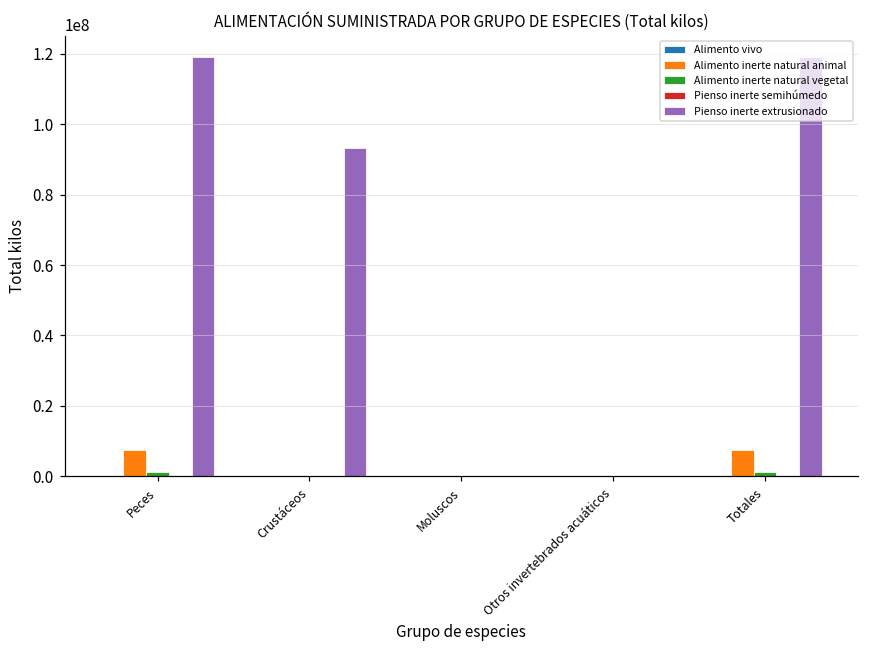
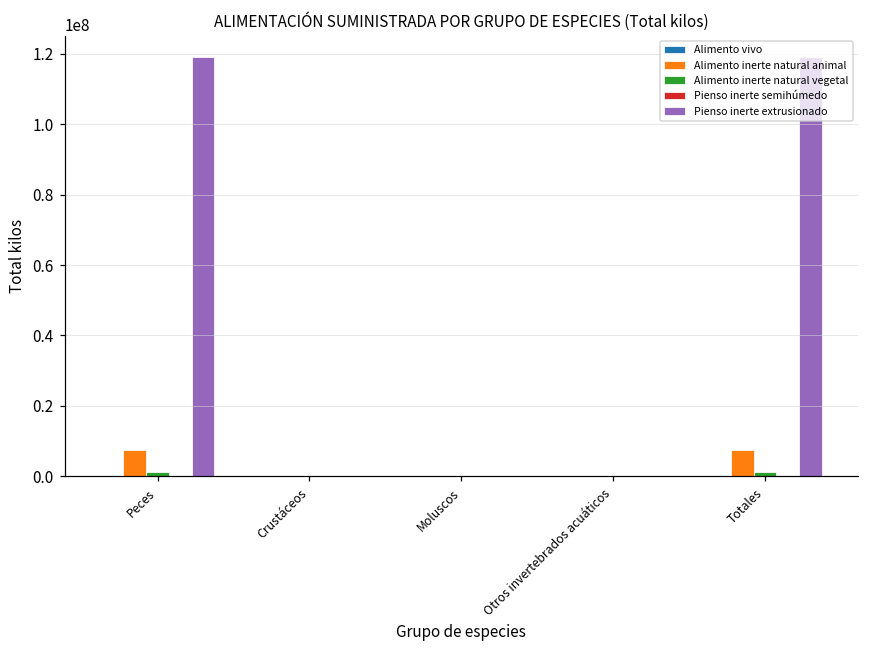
Pienso inerte extrusionado, Crustáceos: 93000000 -> 0
